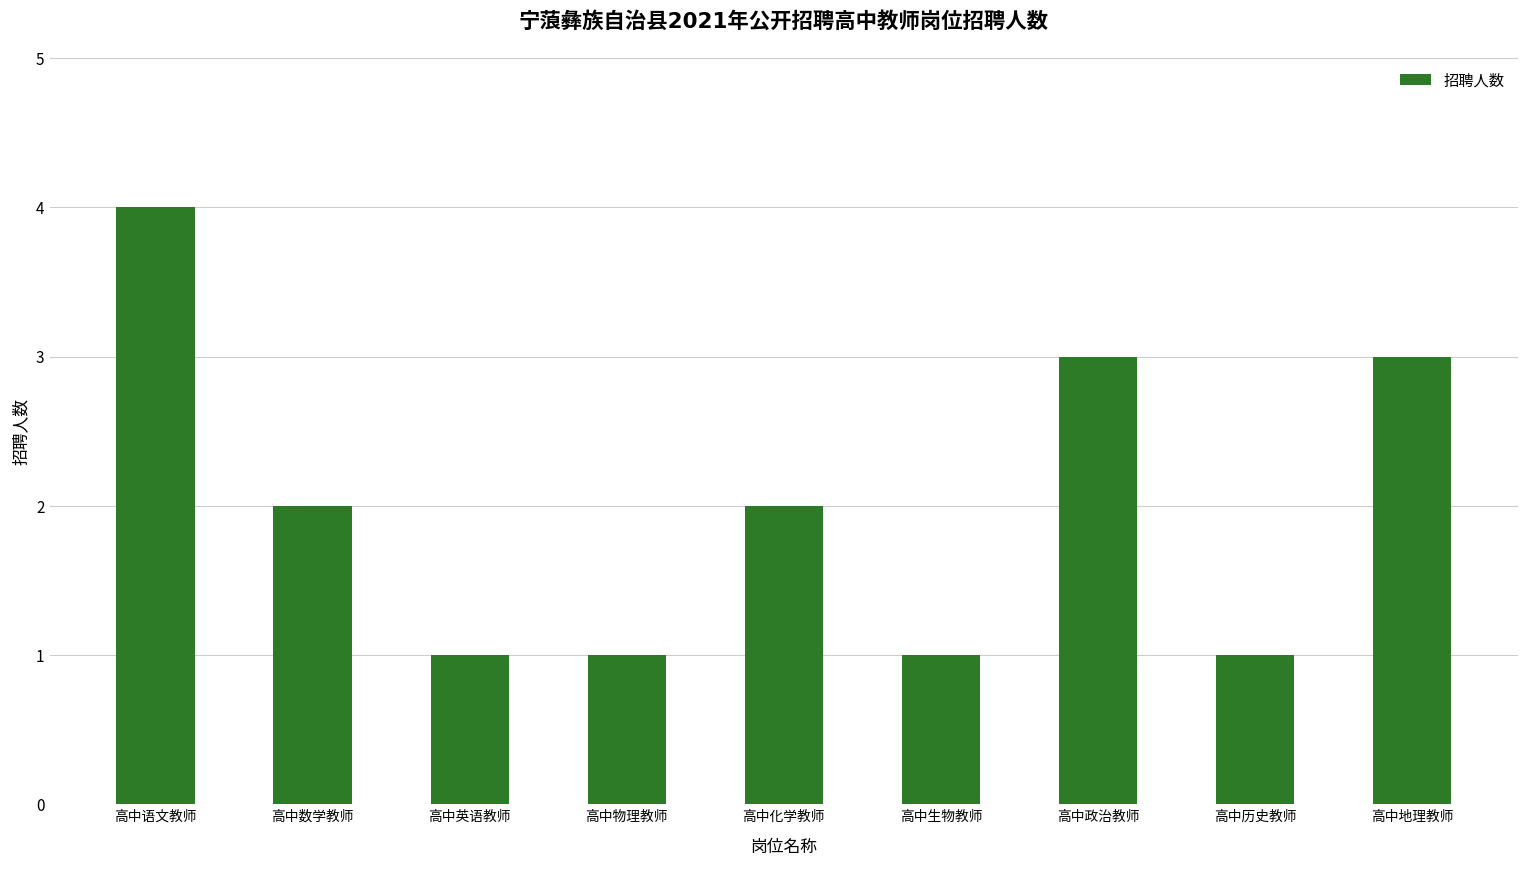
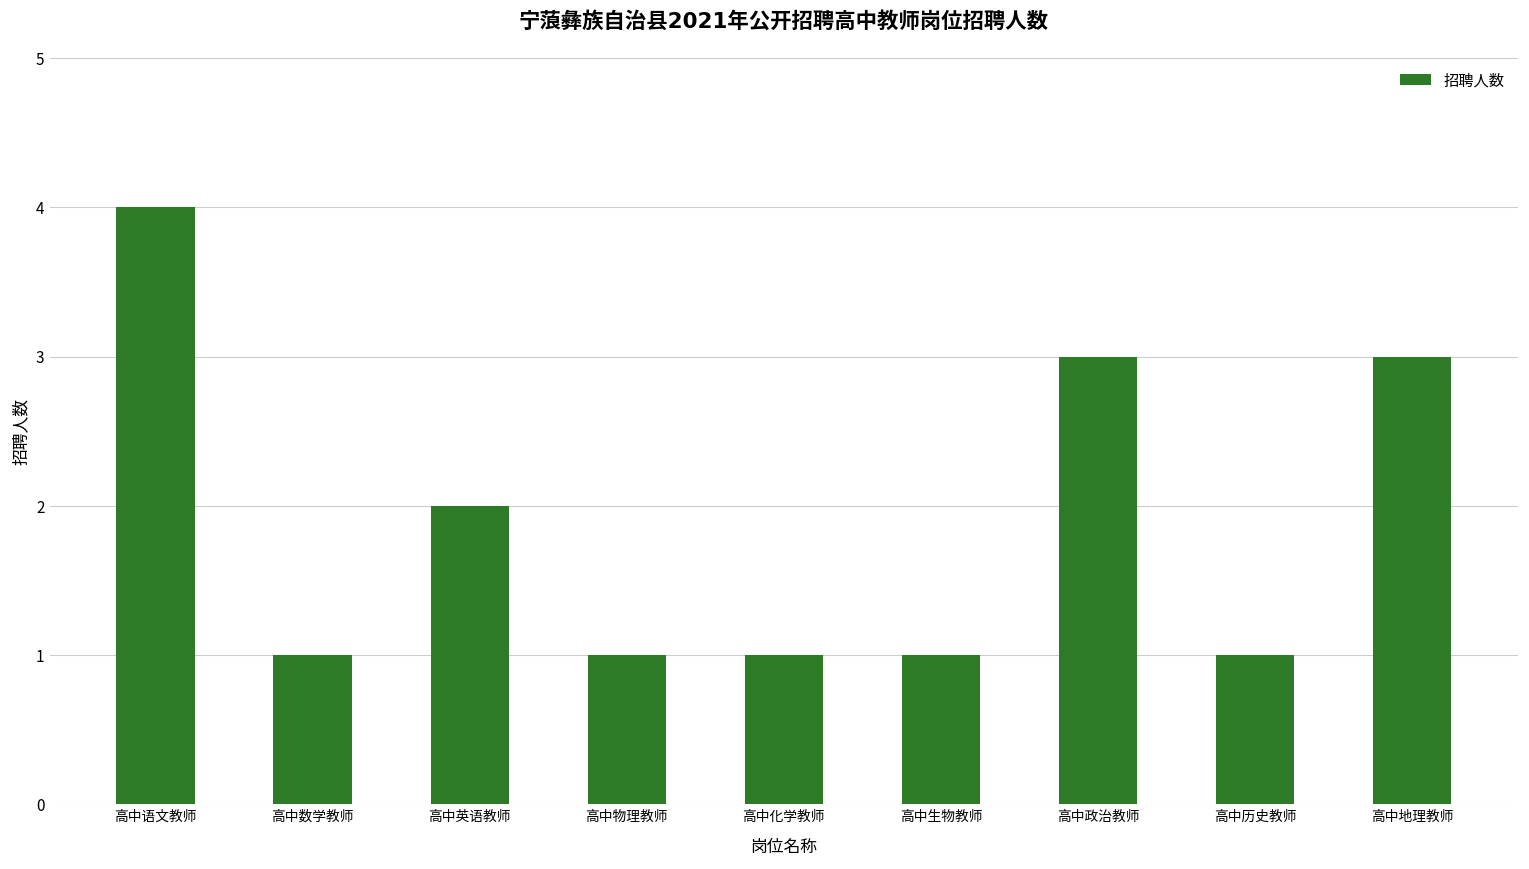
高中数学教师: 2 -> 1
高中英语教师: 1 -> 2
高中化学教师: 2 -> 1
